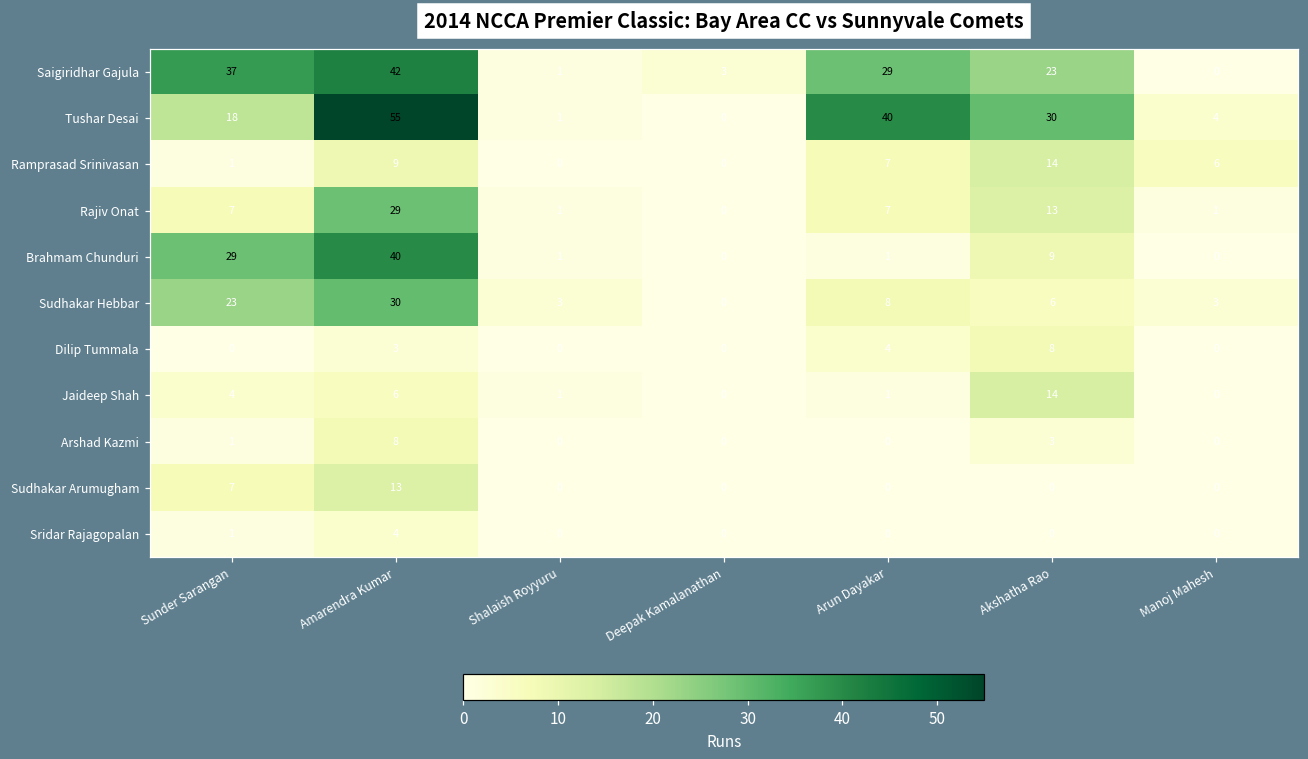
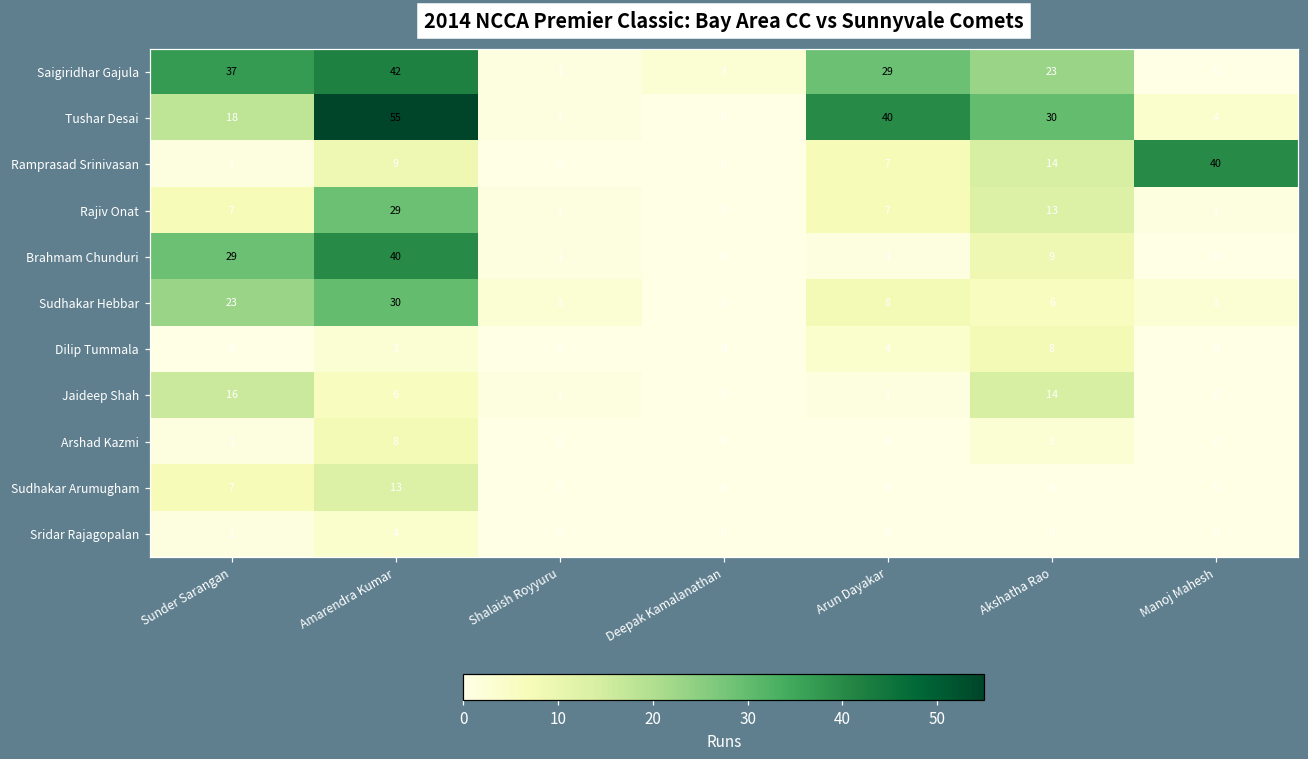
Ramprasad Srinivasan, Manoj Mahesh: 6 -> 40
Jaideep Shah, Sunder Sarangan: 4 -> 16
